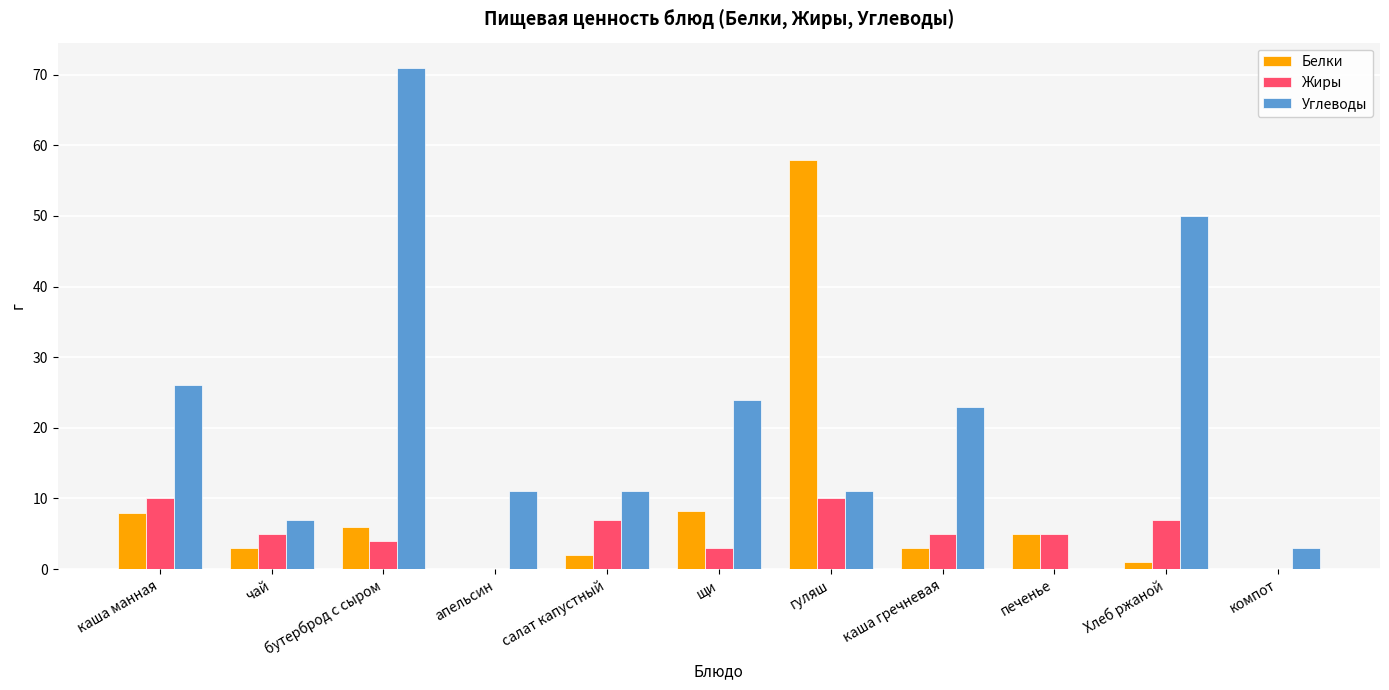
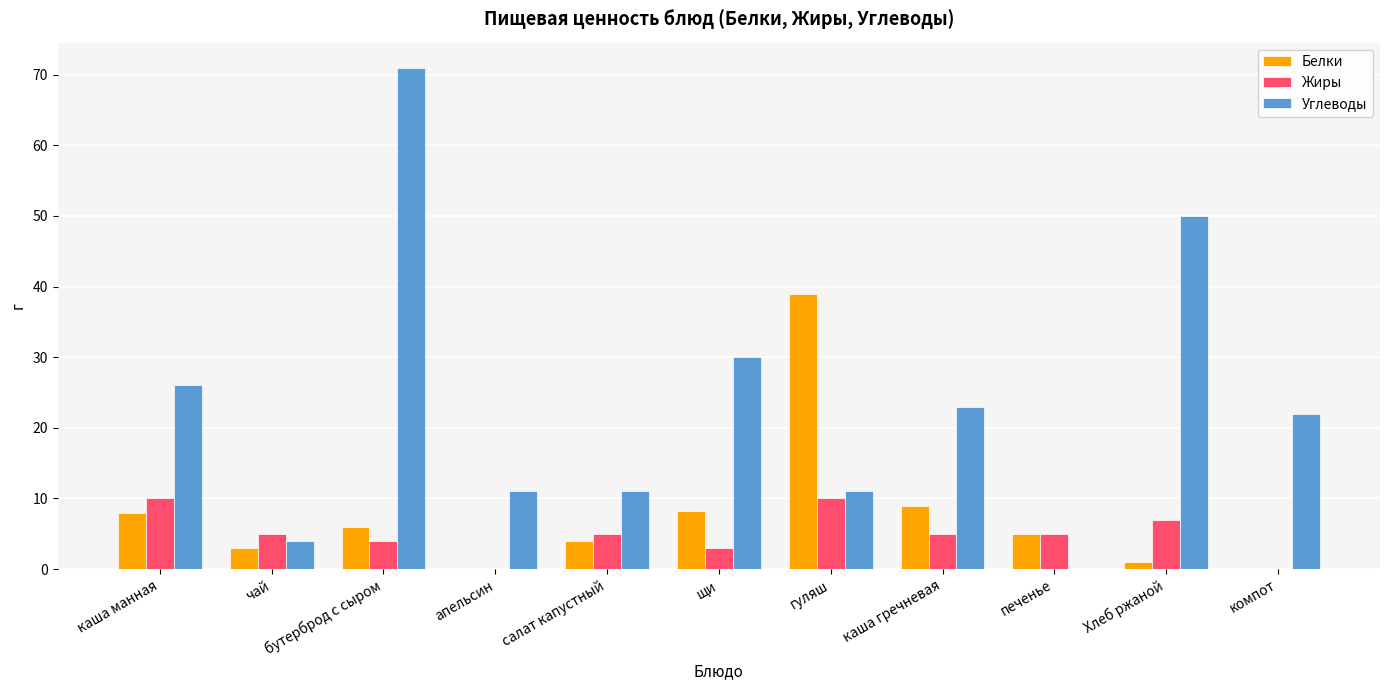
Углеводы, чай: 7 -> 4
Белки, салат капустный: 2 -> 4
Жиры, салат капустный: 7 -> 5
Углеводы, щи: 24 -> 30
Белки, гуляш: 58 -> 39
Белки, каша гречневая: 3 -> 9
Углеводы, компот: 3 -> 22
